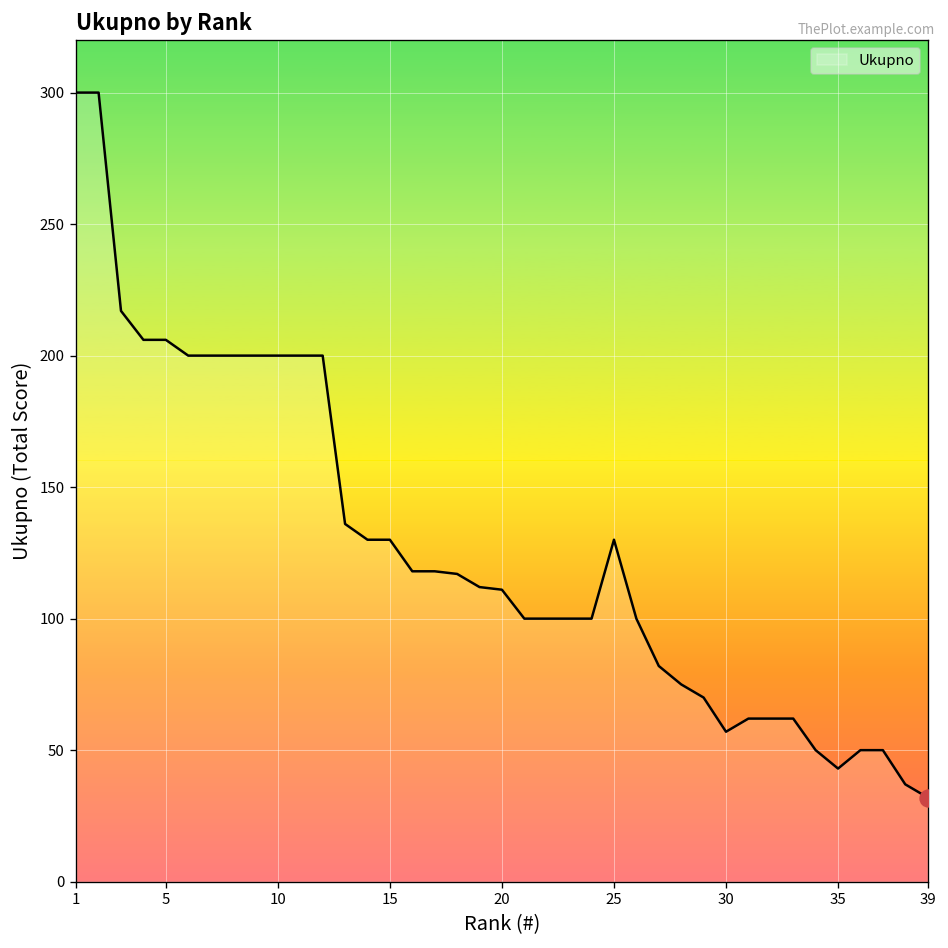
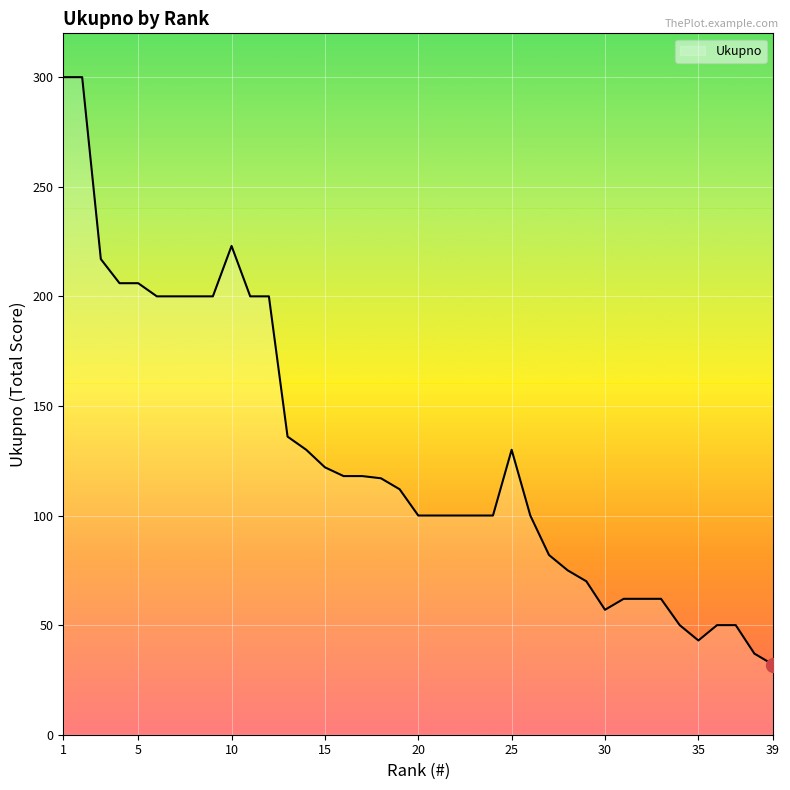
Ukupno, 10: 200 -> 223
Ukupno, 15: 130 -> 122
Ukupno, 20: 111 -> 100
